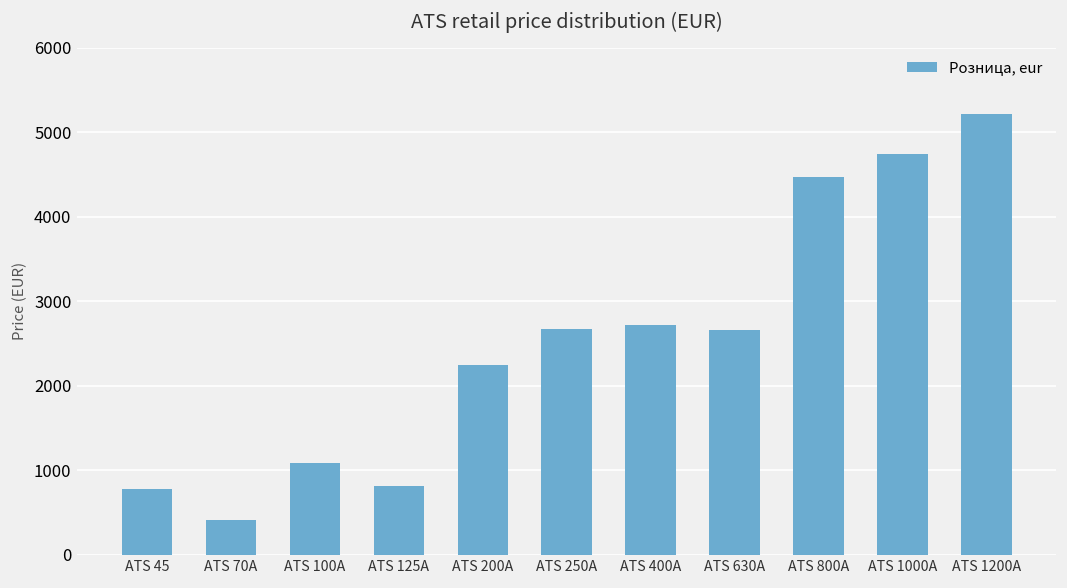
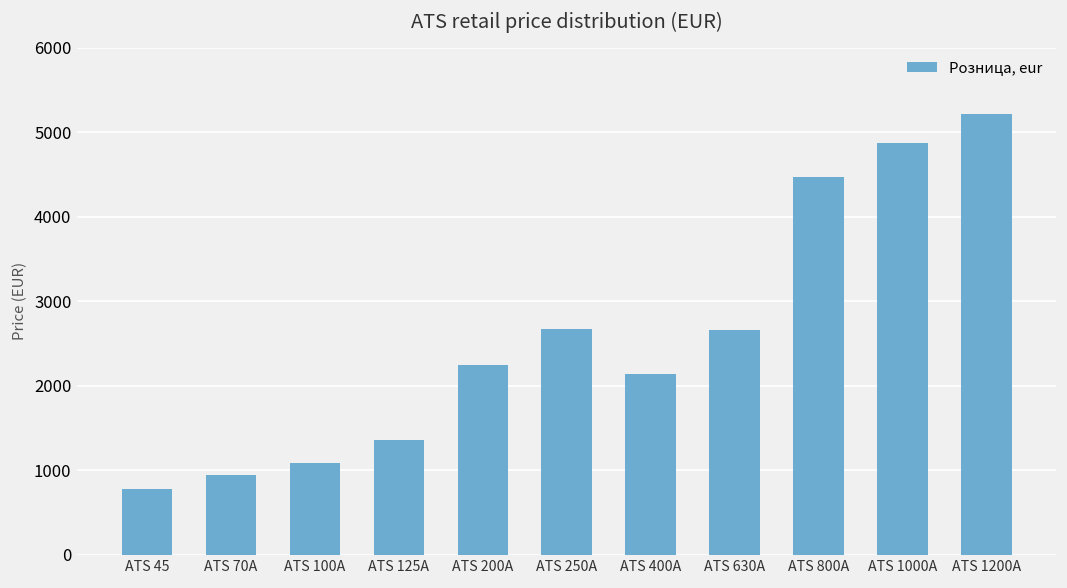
ATS 70A: 400 -> 900
ATS 125A: 800 -> 1400
ATS 400A: 2700 -> 2100
ATS 1000A: 4700 -> 4900
